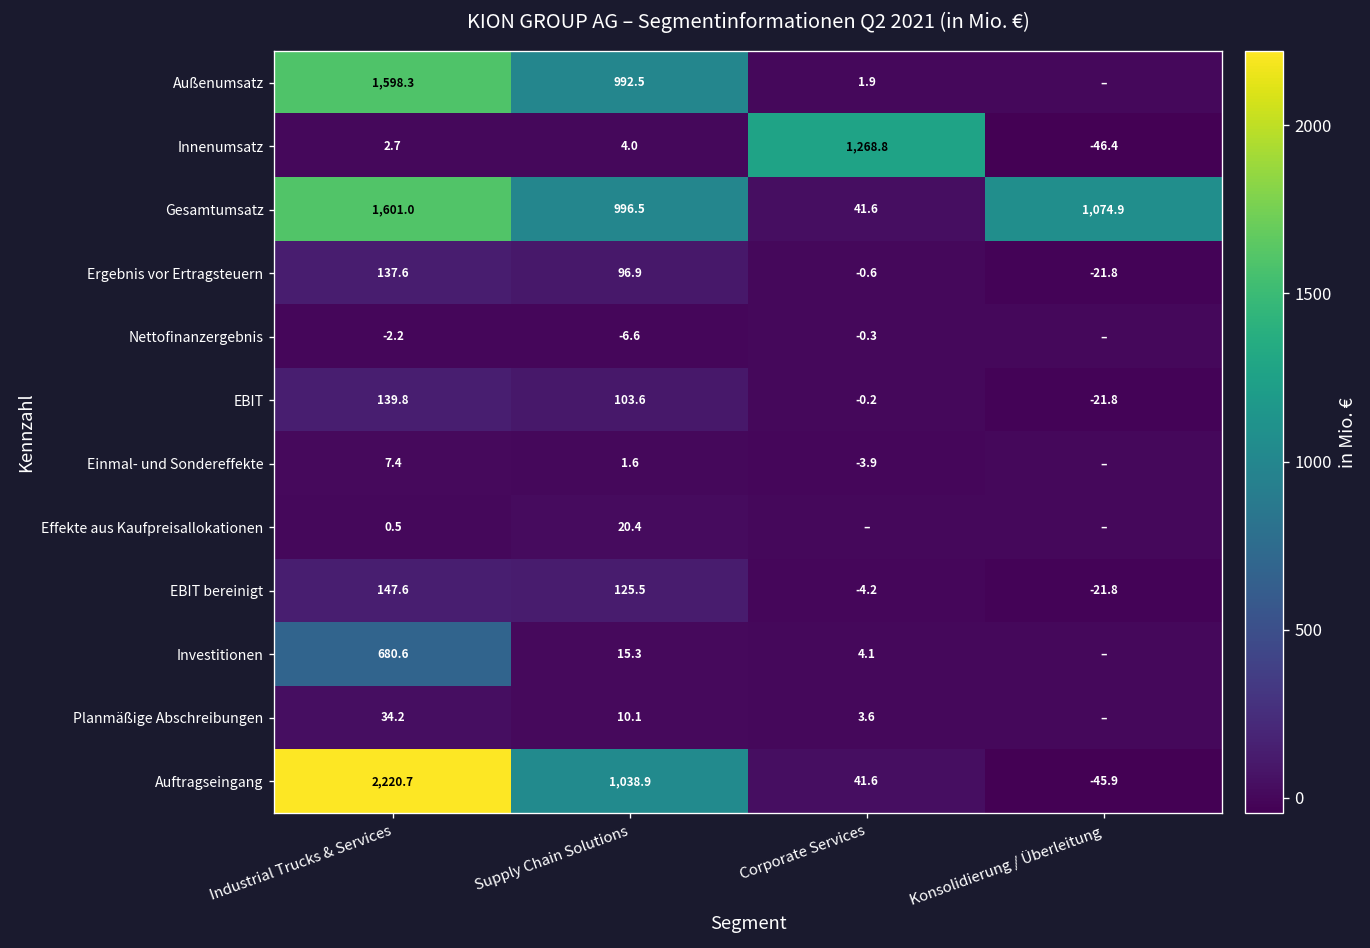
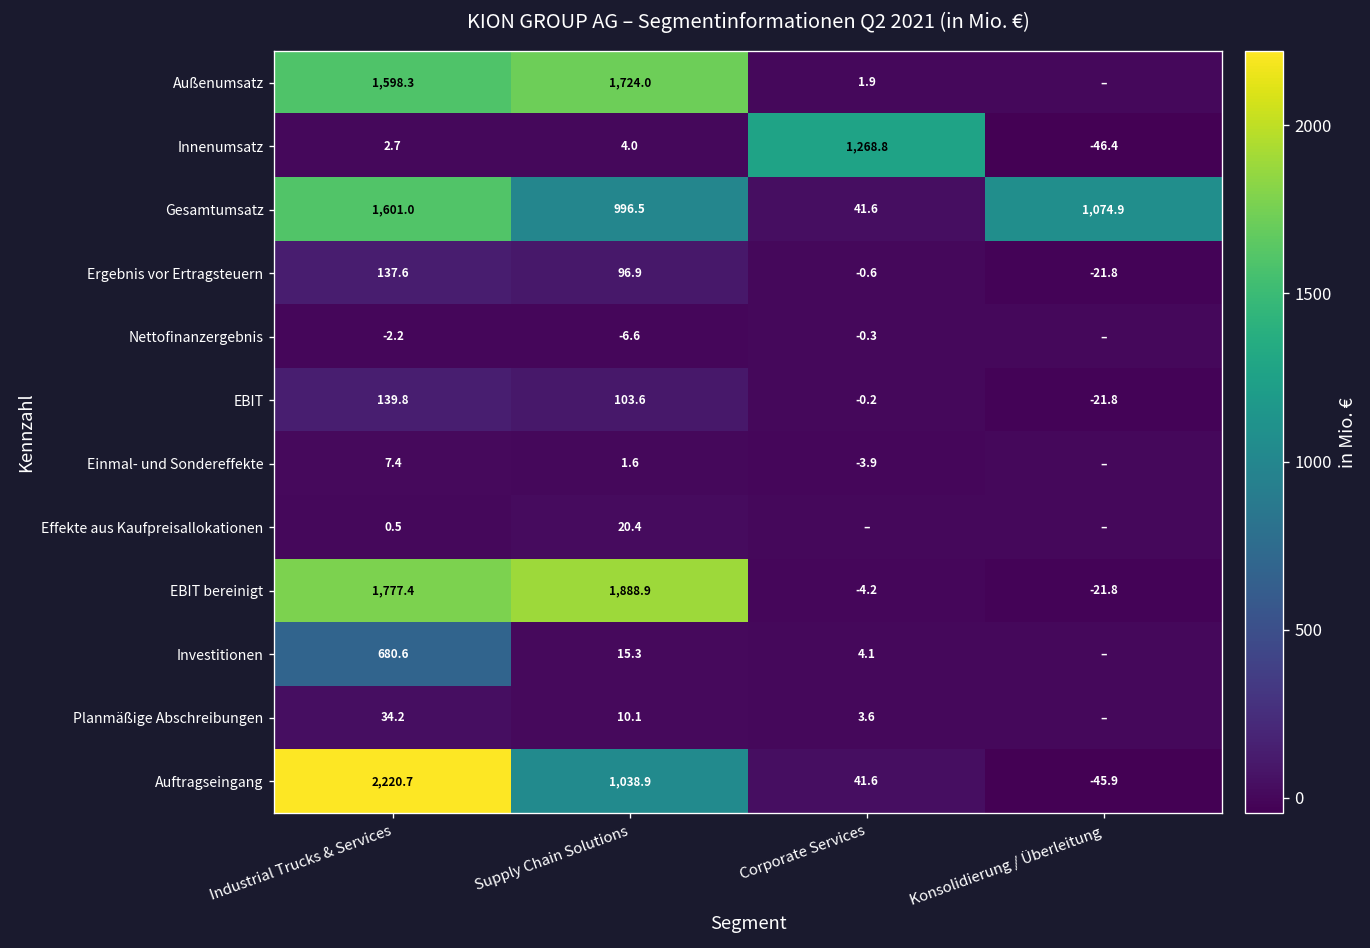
Außenumsatz, Supply Chain Solutions: 992.5 -> 1,724.0
EBIT bereinigt, Industrial Trucks & Services: 147.6 -> 1,777.4
EBIT bereinigt, Supply Chain Solutions: 125.5 -> 1,888.9
